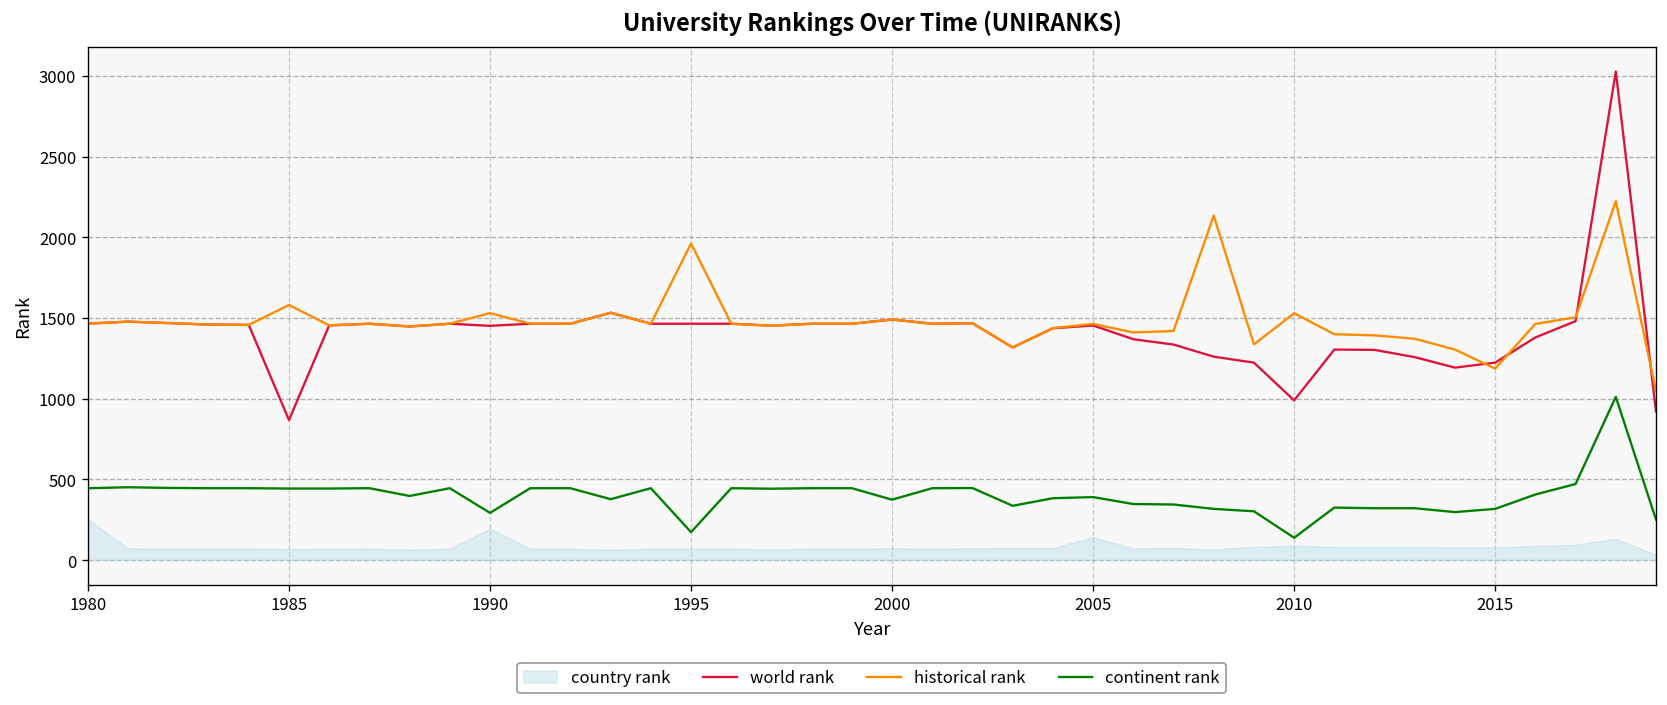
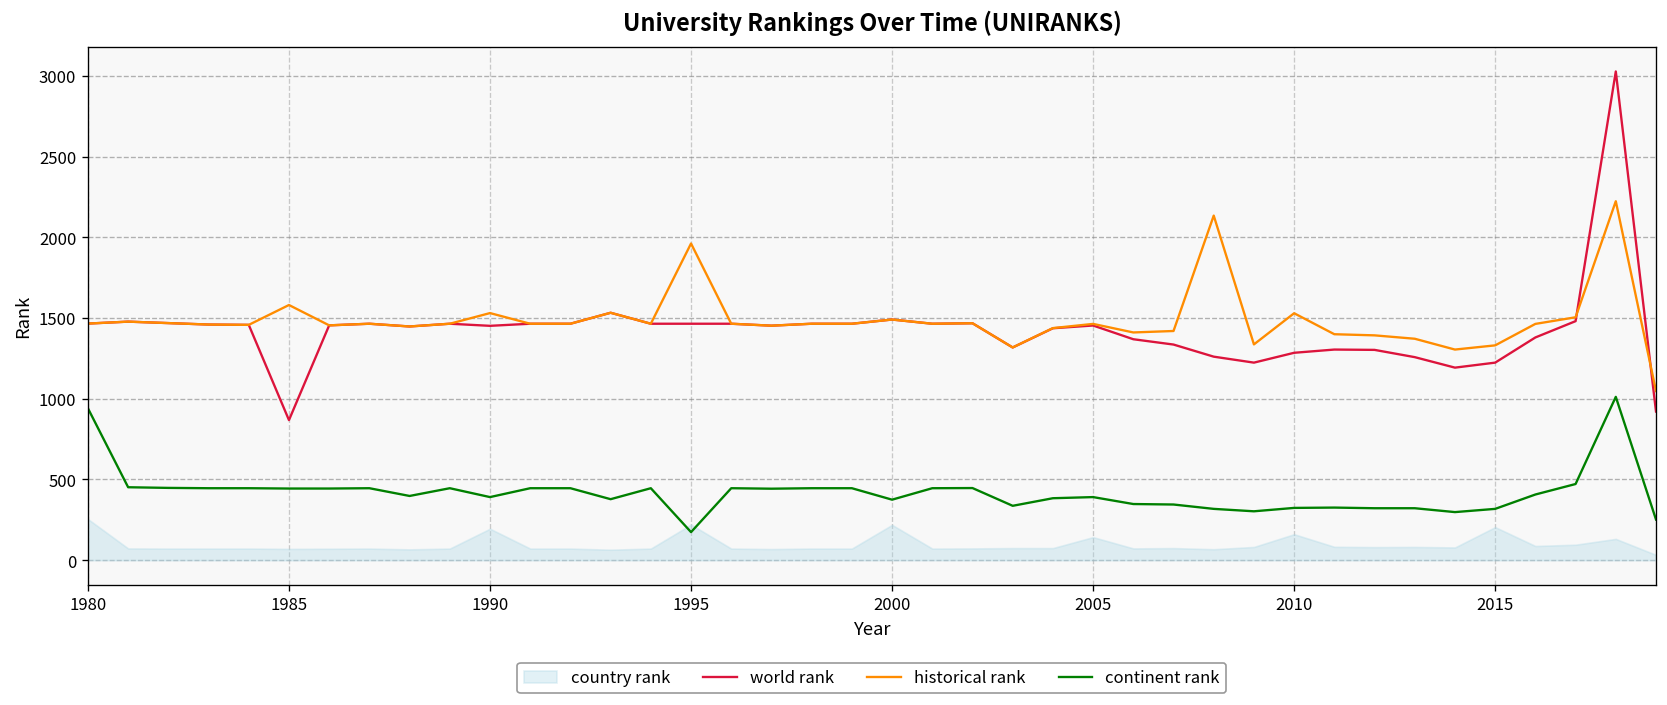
continent rank, 1980: 450 -> 940
continent rank, 1990: 290 -> 390
country rank, 1995: 70 -> 220
country rank, 2000: 70 -> 220
world rank, 2010: 990 -> 1290
country rank, 2010: 90 -> 160
continent rank, 2010: 140 -> 320
country rank, 2015: 80 -> 210
historical rank, 2015: 1190 -> 1330
